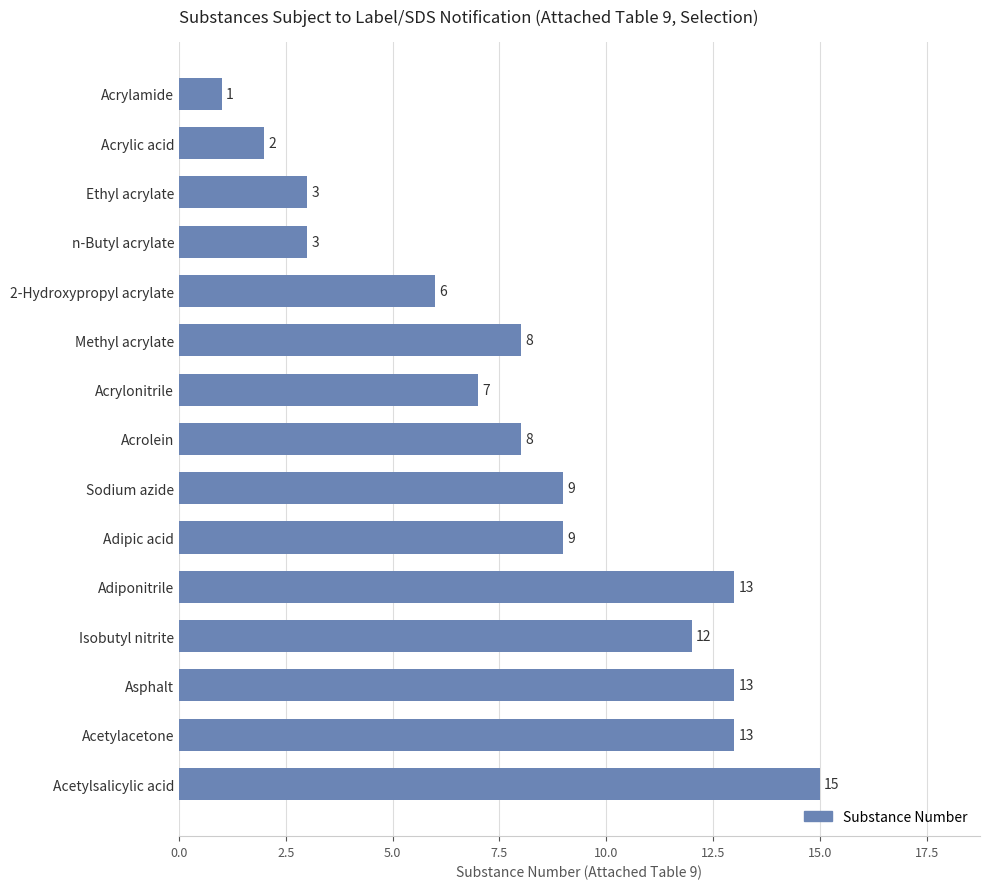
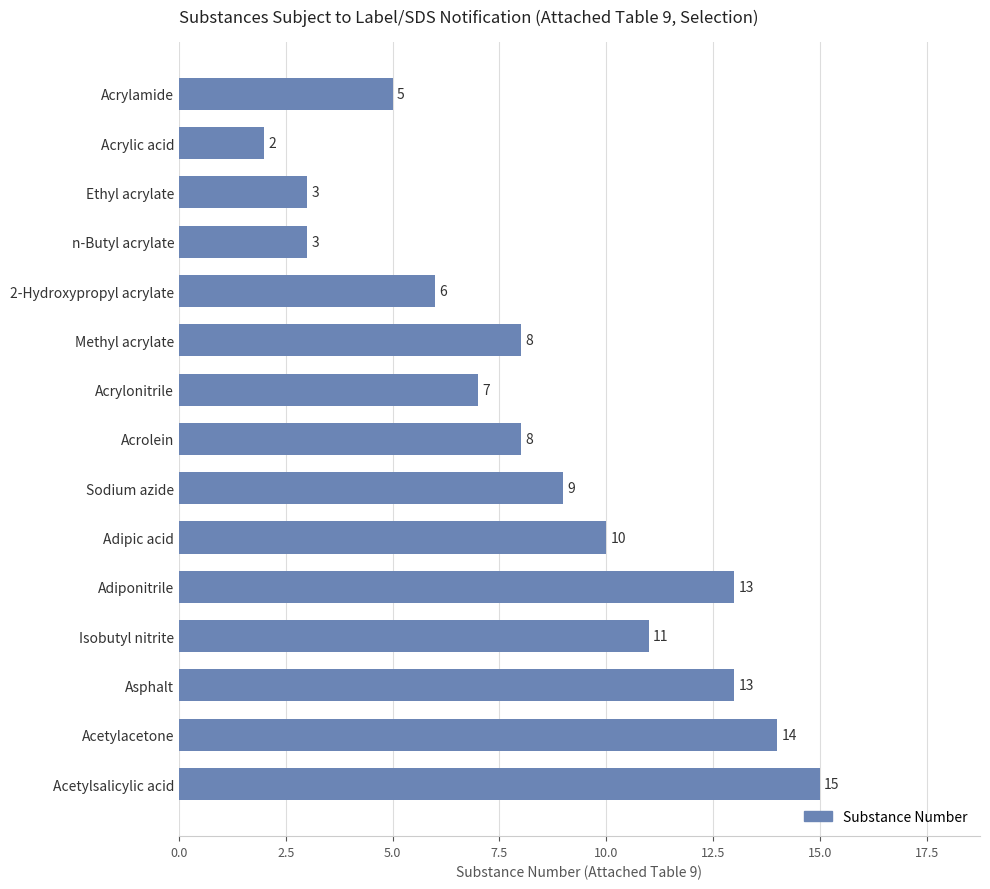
Acrylamide: 1 -> 5
Adipic acid: 9 -> 10
Isobutyl nitrite: 12 -> 11
Acetylacetone: 13 -> 14
